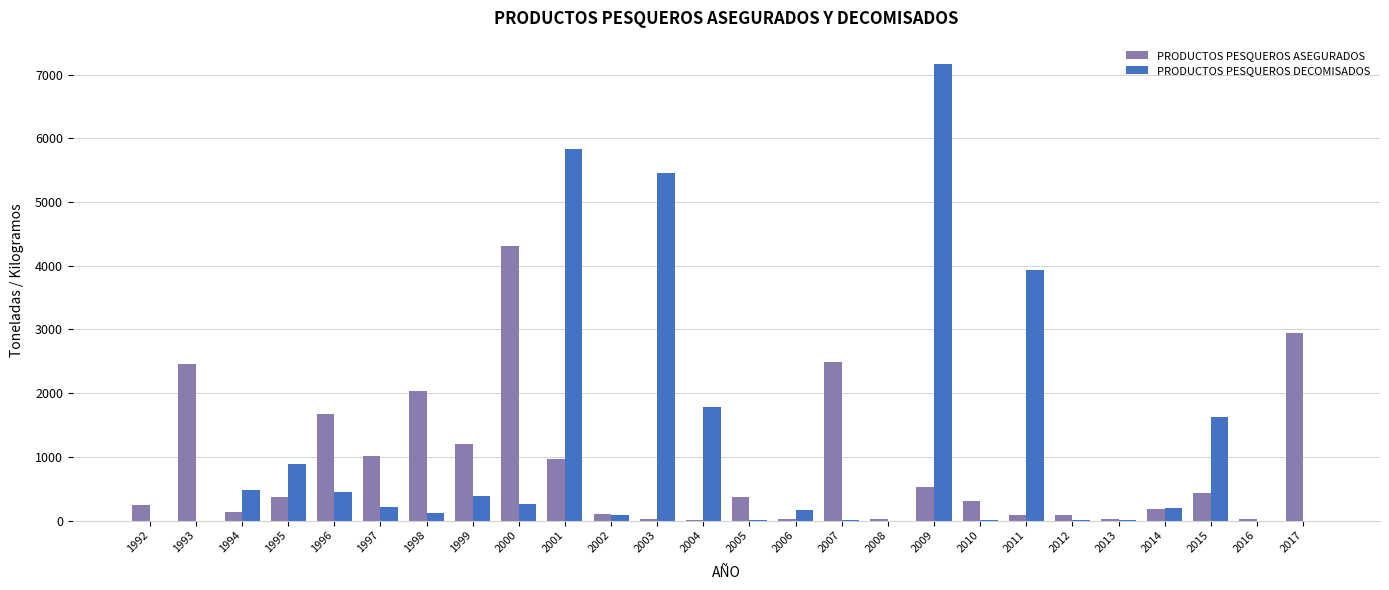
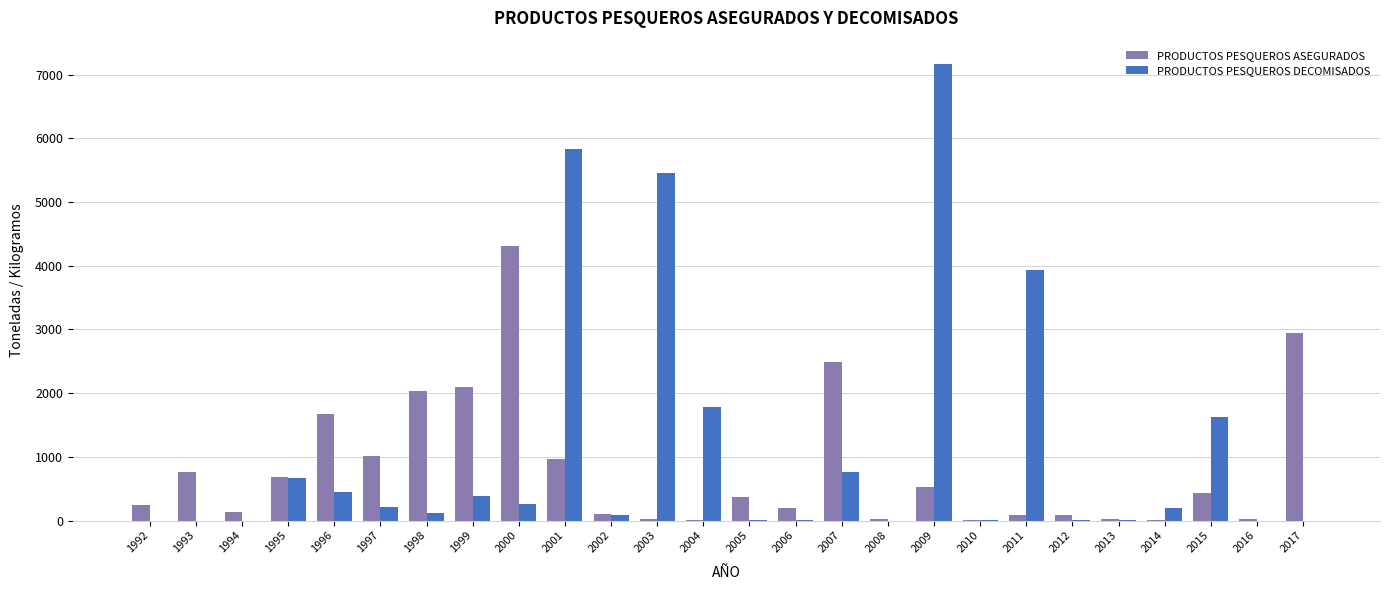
PRODUCTOS PESQUEROS ASEGURADOS, 1993: 2500 -> 800
PRODUCTOS PESQUEROS DECOMISADOS, 1994: 500 -> 0
PRODUCTOS PESQUEROS ASEGURADOS, 1995: 400 -> 700
PRODUCTOS PESQUEROS DECOMISADOS, 1995: 900 -> 700
PRODUCTOS PESQUEROS ASEGURADOS, 1999: 1200 -> 2100
PRODUCTOS PESQUEROS ASEGURADOS, 2006: 0 -> 200
PRODUCTOS PESQUEROS DECOMISADOS, 2006: 200 -> 0
PRODUCTOS PESQUEROS DECOMISADOS, 2007: 0 -> 800
PRODUCTOS PESQUEROS ASEGURADOS, 2010: 300 -> 0
PRODUCTOS PESQUEROS ASEGURADOS, 2014: 200 -> 0
